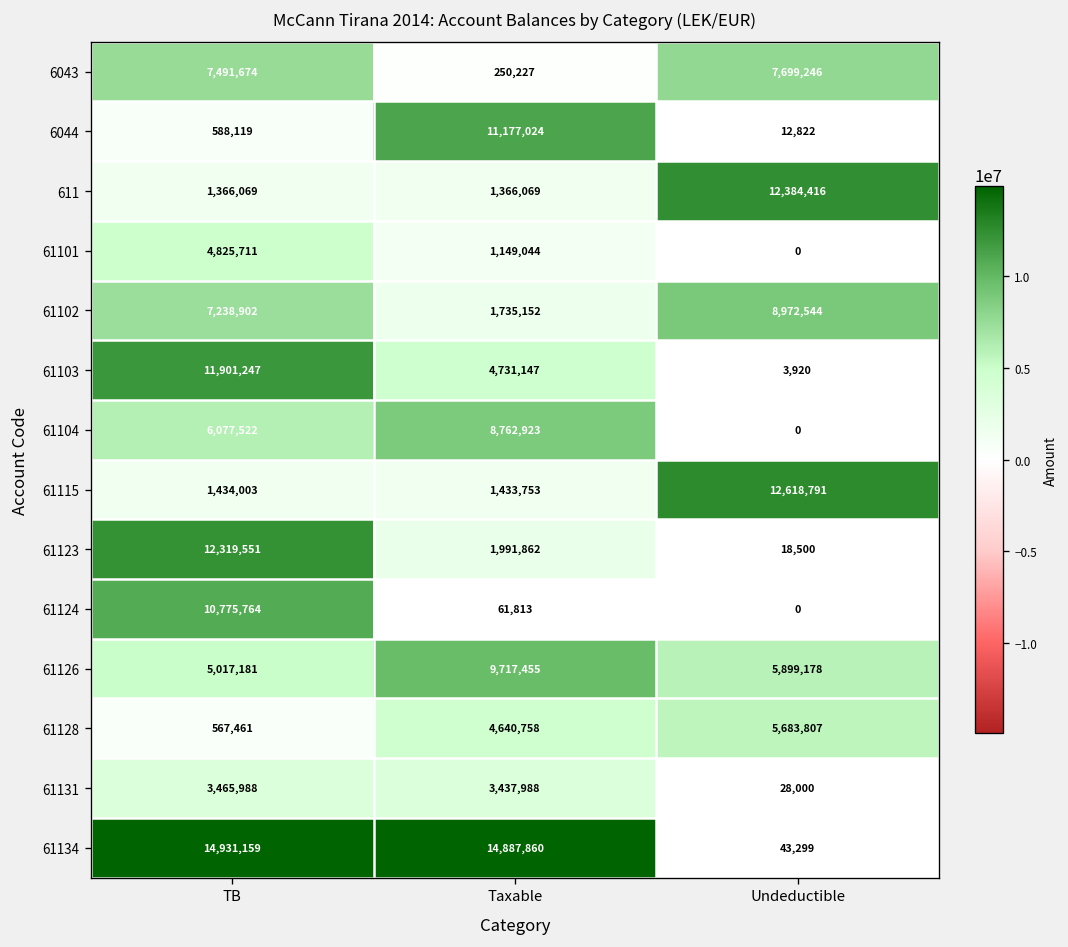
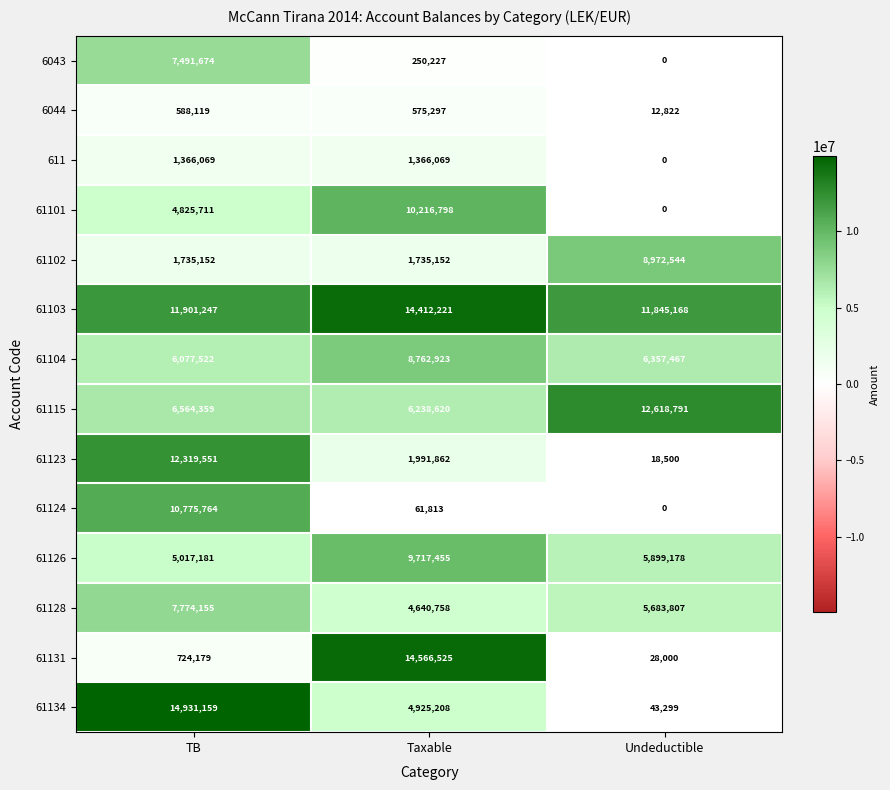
6043, Undeductible: 7,699,246 -> 0
6044, Taxable: 11,177,024 -> 575,297
611, Undeductible: 12,384,416 -> 0
61101, Taxable: 1,149,044 -> 10,216,798
61102, TB: 7,238,902 -> 1,735,152
61103, Taxable: 4,731,147 -> 14,412,221
61103, Undeductible: 3,920 -> 11,845,168
61104, Undeductible: 0 -> 6,357,467
61115, TB: 1,434,003 -> 6,564,359
61115, Taxable: 1,433,753 -> 6,238,620
61128, TB: 567,461 -> 7,774,155
61131, TB: 3,465,988 -> 724,179
61131, Taxable: 3,437,988 -> 14,566,525
61134, Taxable: 14,887,860 -> 4,925,208
